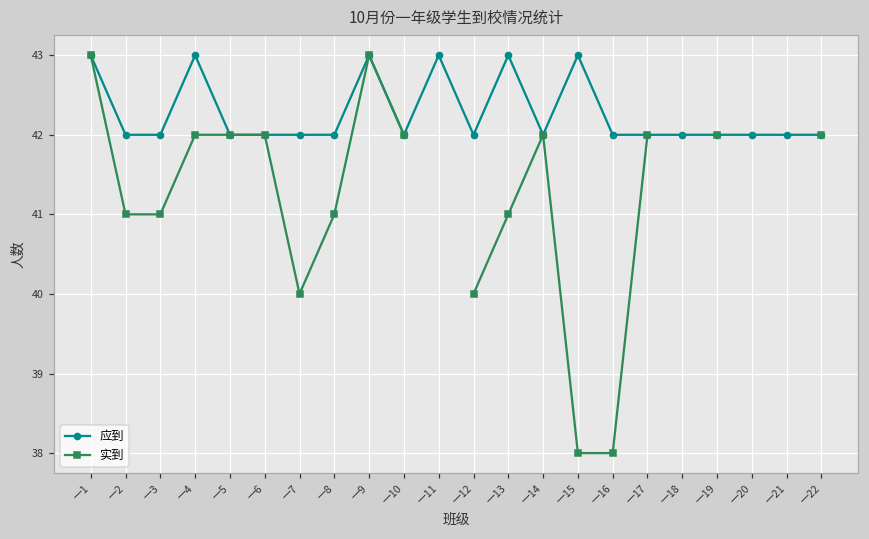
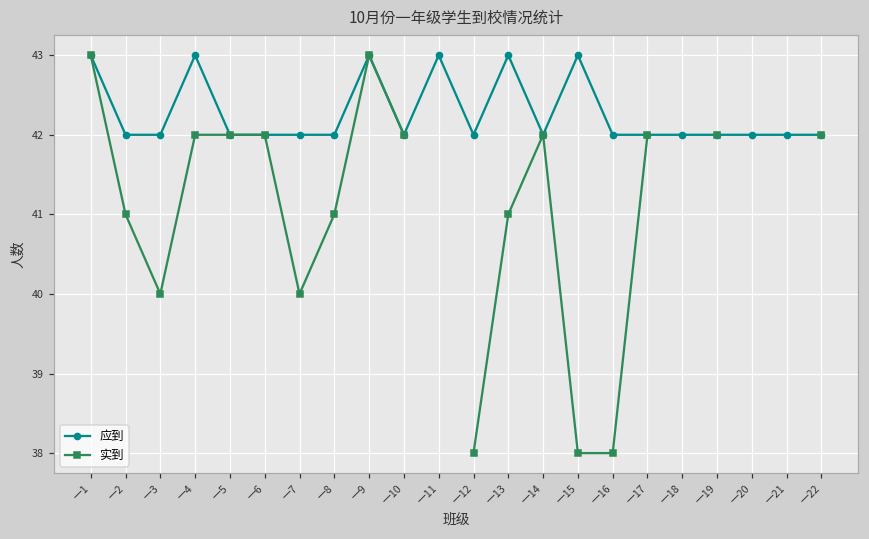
实到, 一3: 41 -> 40
实到, 一12: 40 -> 38
